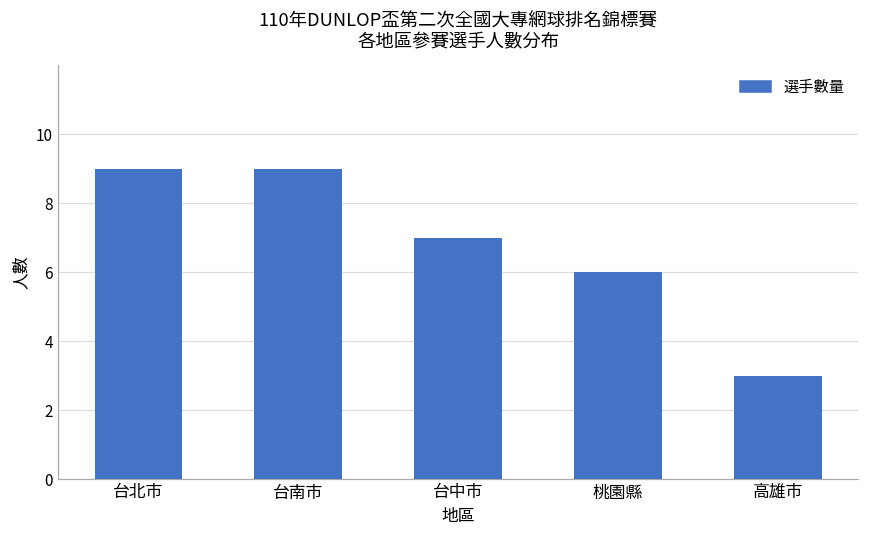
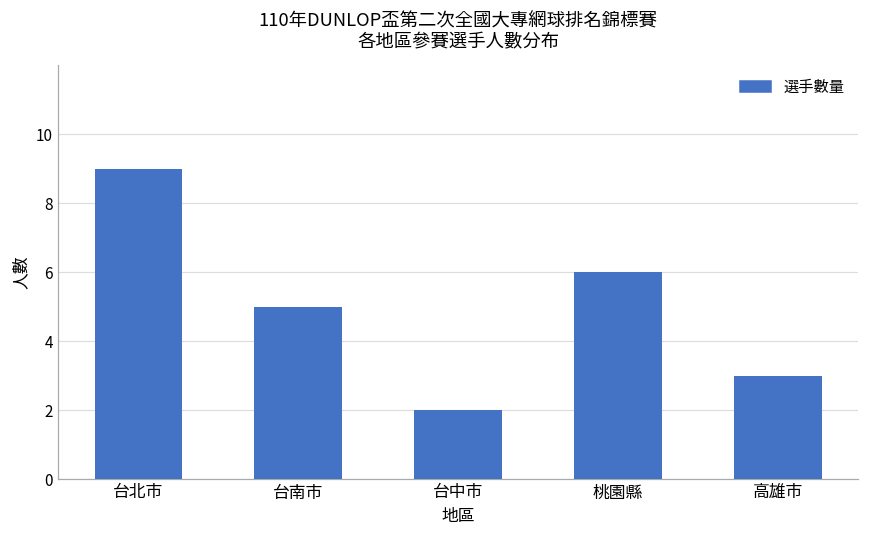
台南市: 9 -> 5
台中市: 7 -> 2
